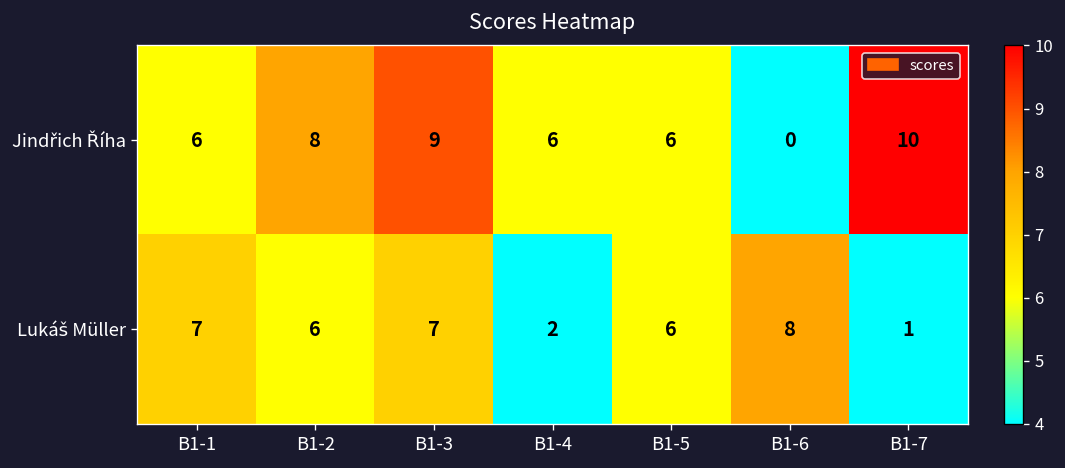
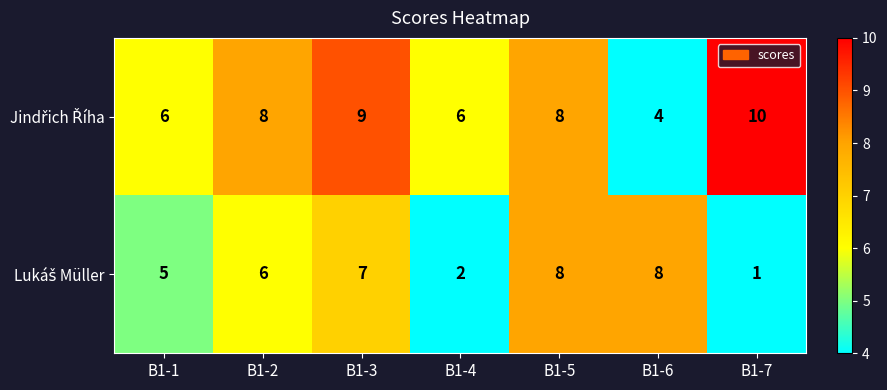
Jindřich Říha, B1-5: 6 -> 8
Jindřich Říha, B1-6: 0 -> 4
Lukáš Müller, B1-1: 7 -> 5
Lukáš Müller, B1-5: 6 -> 8
